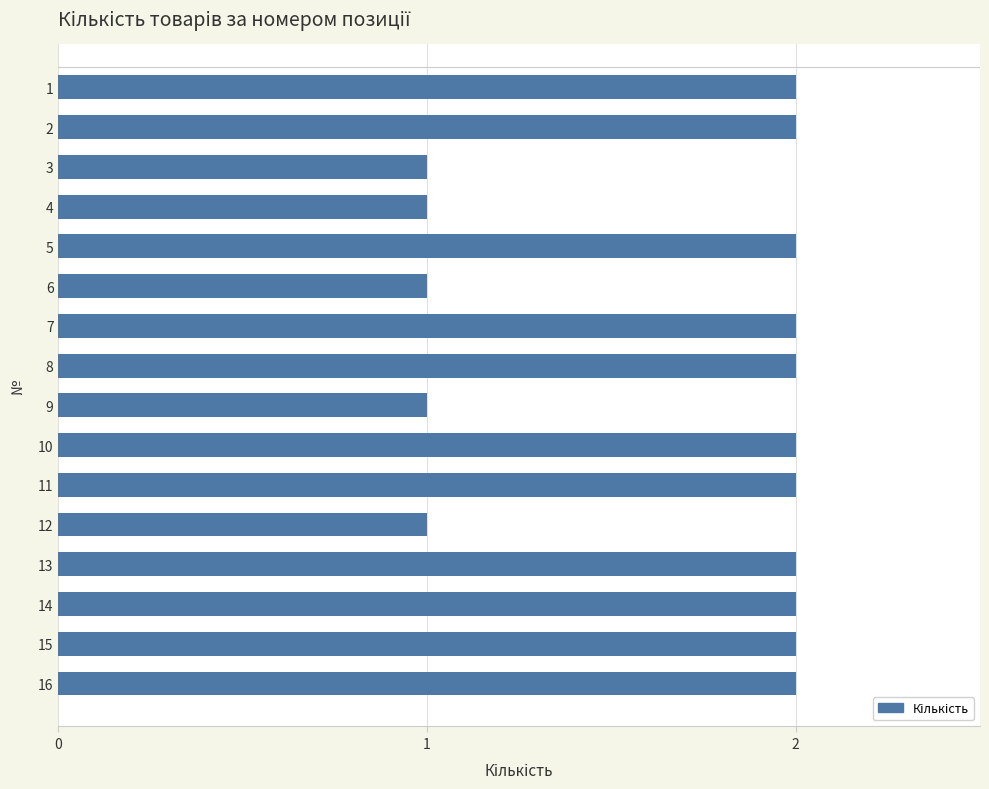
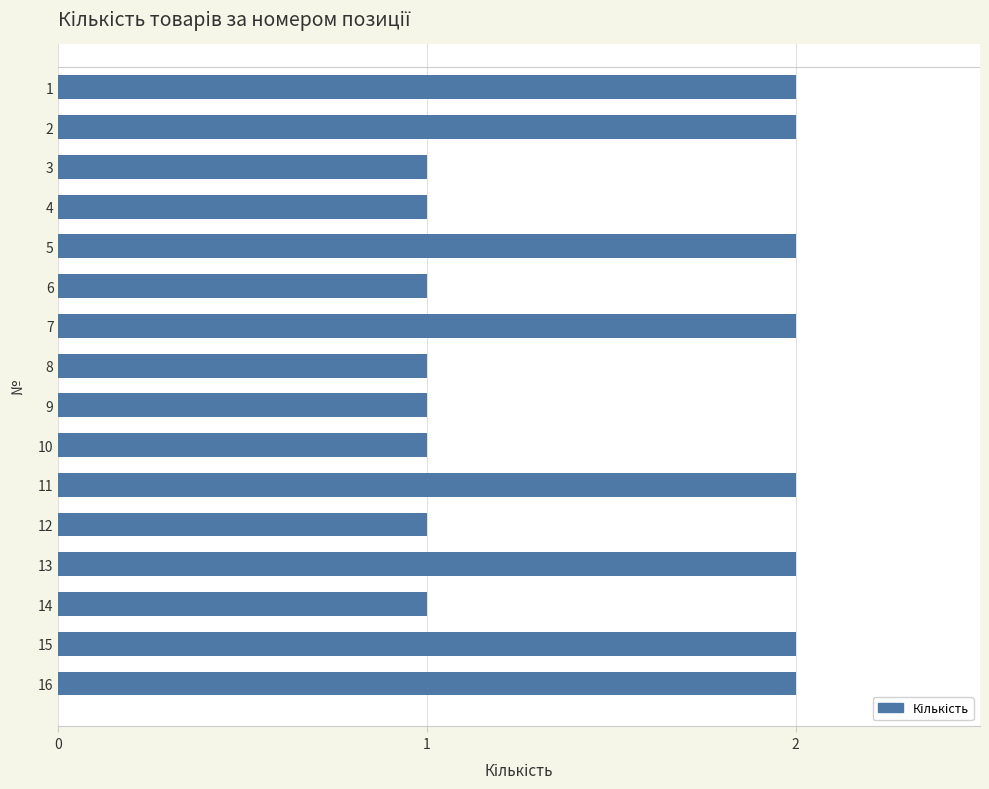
8: 2 -> 1
10: 2 -> 1
14: 2 -> 1
